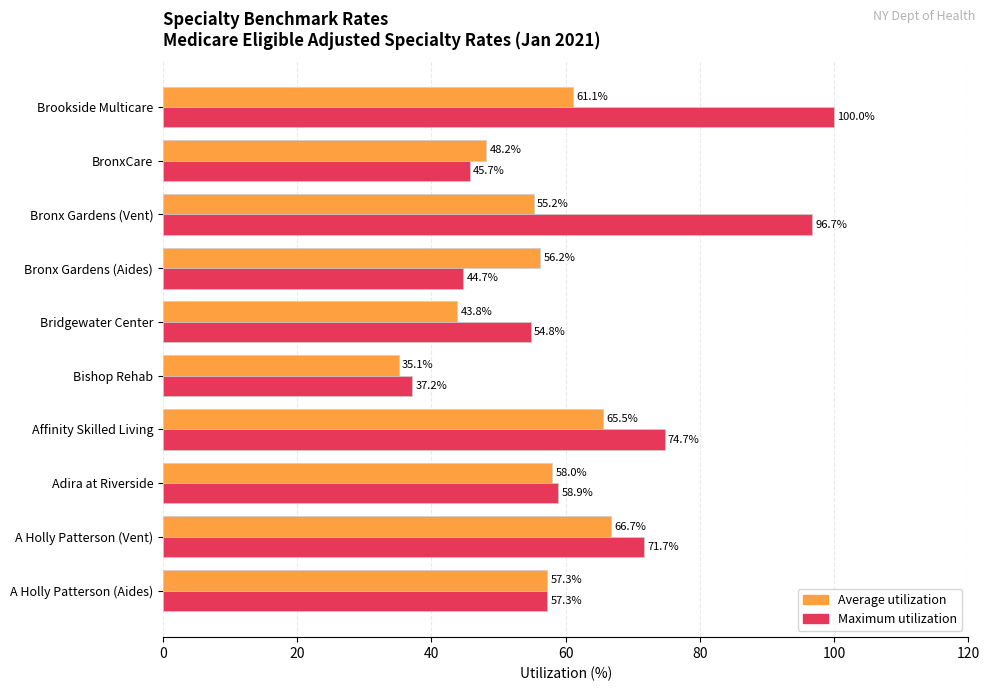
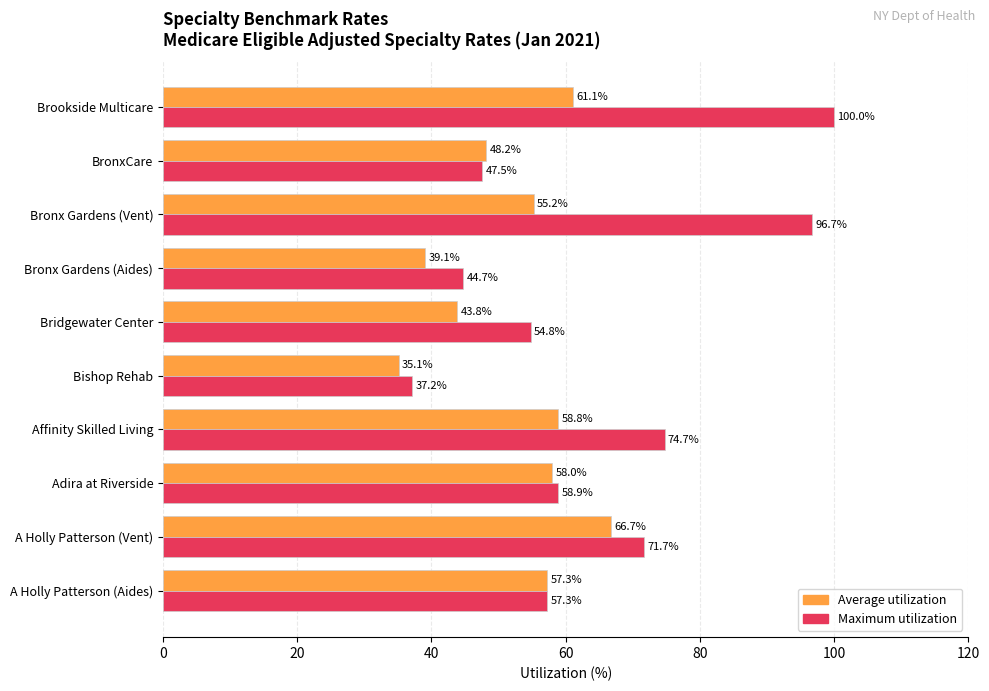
Maximum utilization, BronxCare: 45.7% -> 47.5%
Average utilization, Bronx Gardens (Aides): 56.2% -> 39.1%
Average utilization, Affinity Skilled Living: 65.5% -> 58.8%
